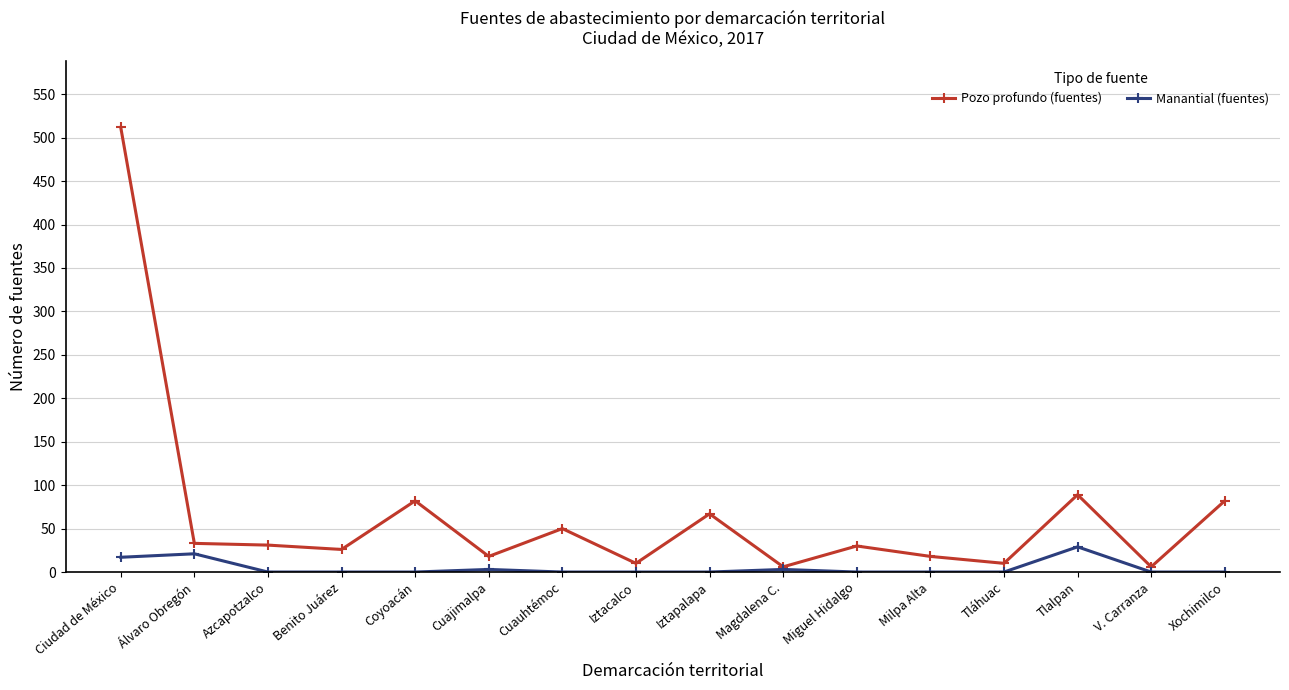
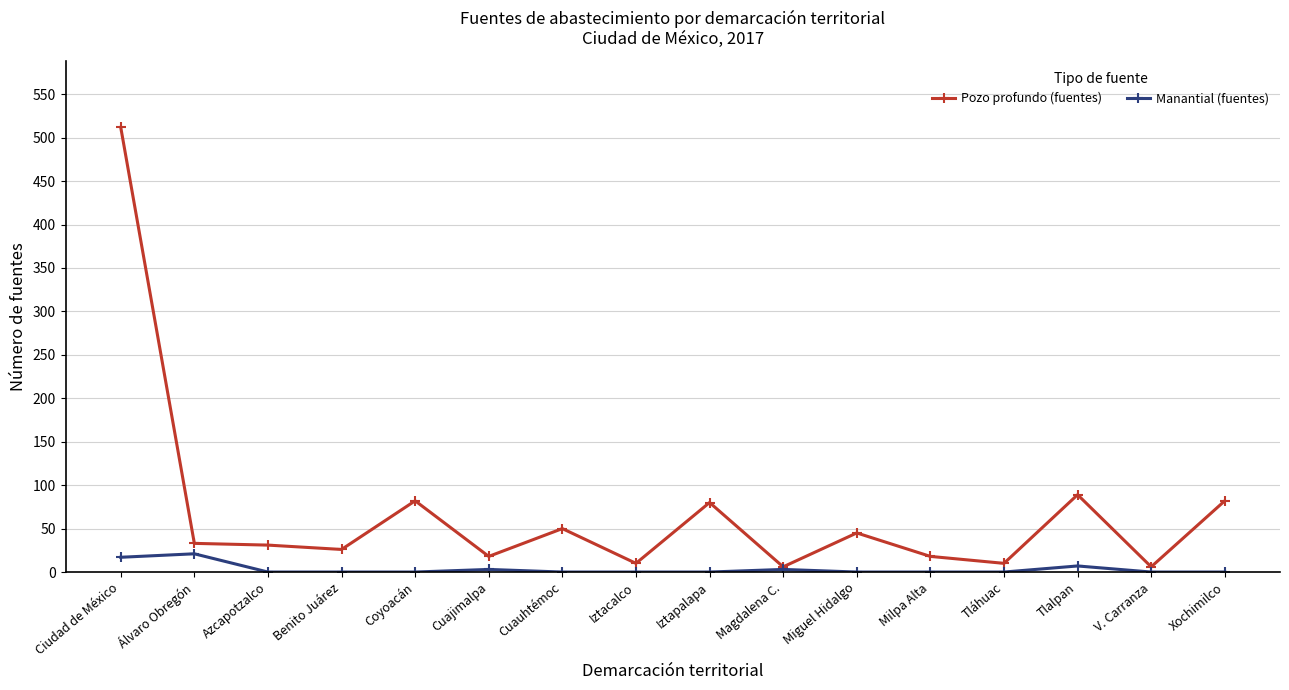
Pozo profundo (fuentes), Iztapalapa: 70 -> 80
Pozo profundo (fuentes), Miguel Hidalgo: 30 -> 50
Manantial (fuentes), Tlalpan: 30 -> 10
